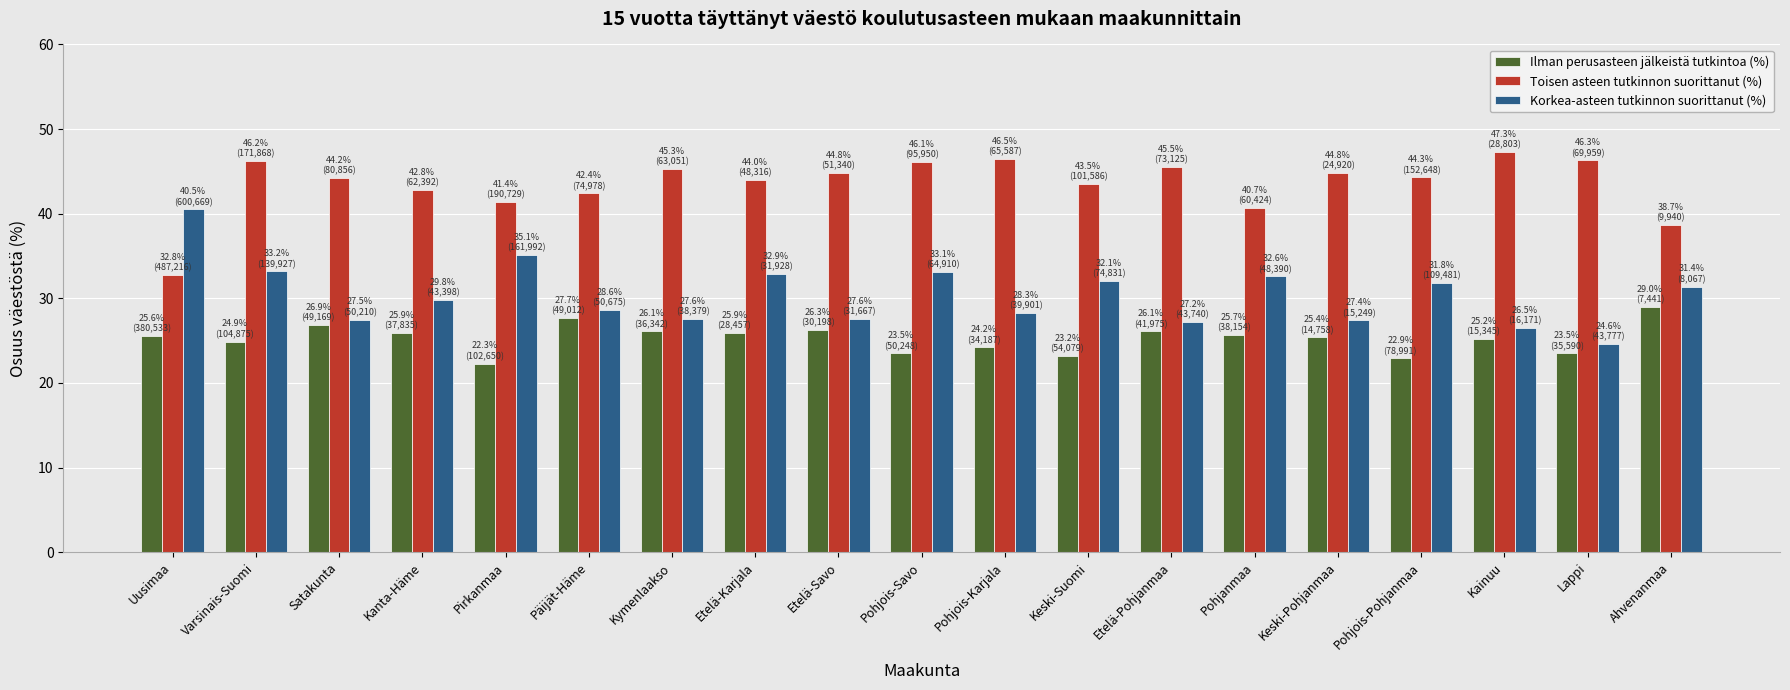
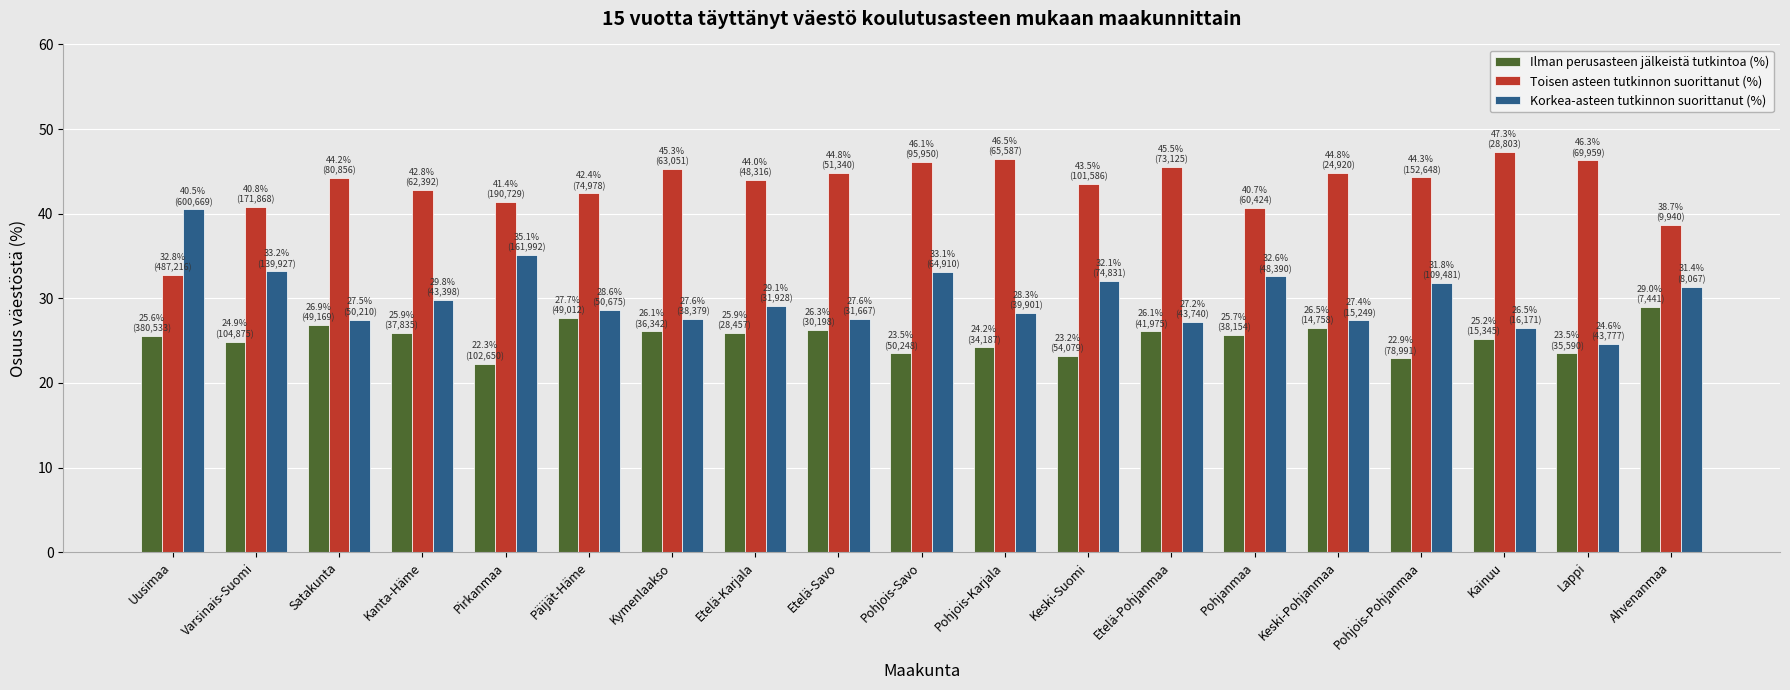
Toisen asteen tutkinnon suorittanut (%), Varsinais-Suomi: 46.2% -> 40.8%
Korkea-asteen tutkinnon suorittanut (%), Etelä-Karjala: 32.9% -> 29.1%
Ilman perusasteen jälkeistä tutkintoa (%), Keski-Pohjanmaa: 25.4% -> 26.5%
